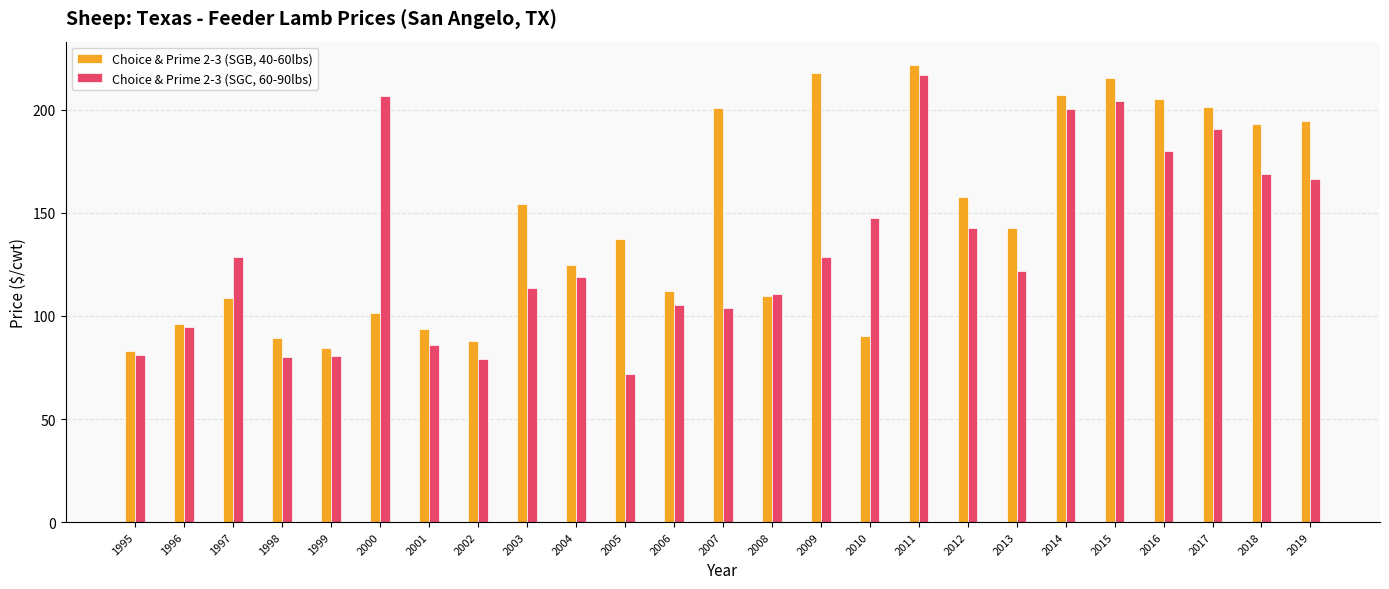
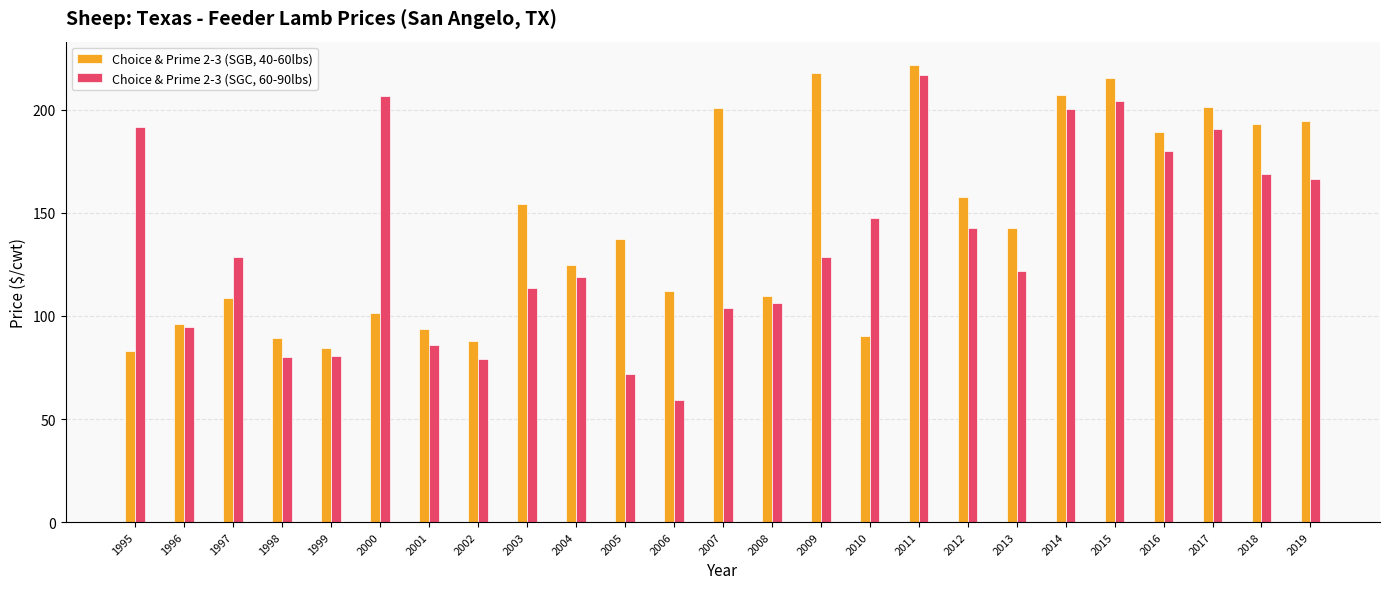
Choice & Prime 2-3 (SGC, 60-90lbs), 1995: 81 -> 191
Choice & Prime 2-3 (SGC, 60-90lbs), 2006: 105 -> 59
Choice & Prime 2-3 (SGC, 60-90lbs), 2008: 111 -> 106
Choice & Prime 2-3 (SGB, 40-60lbs), 2016: 205 -> 189
